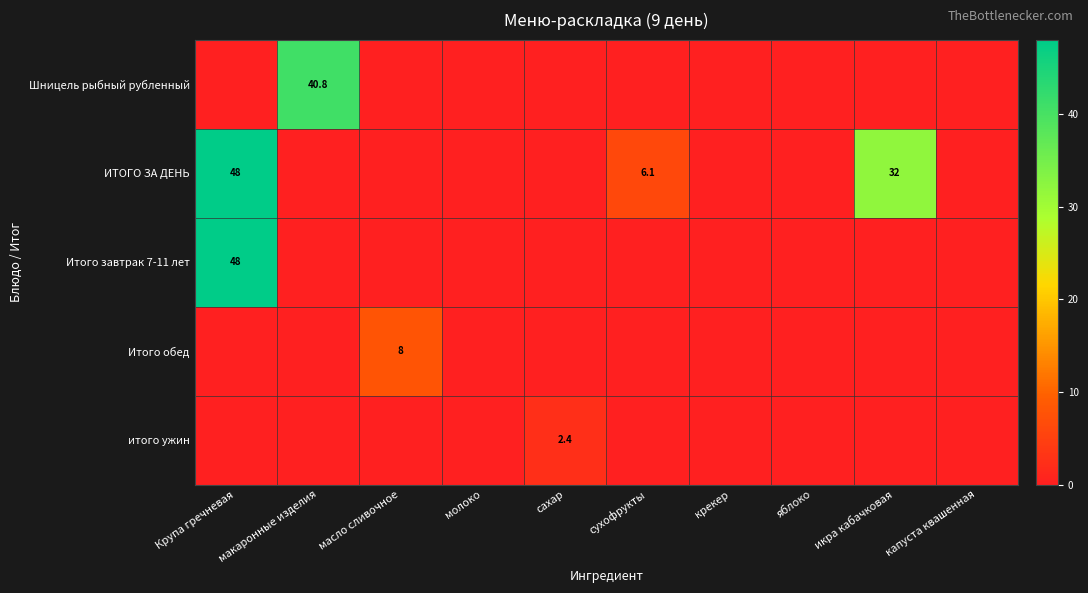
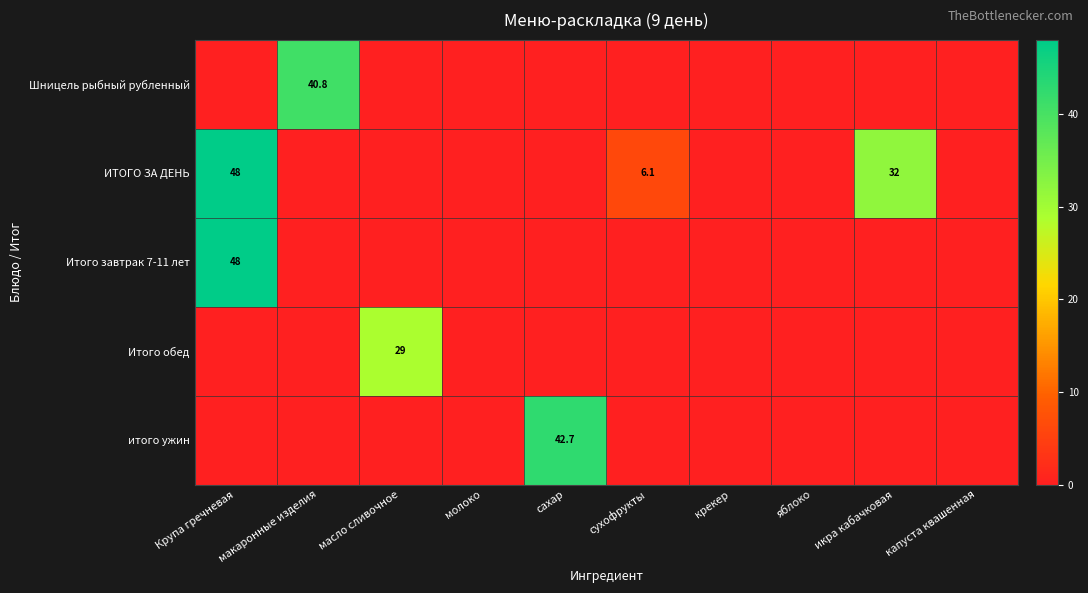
Итого обед, масло сливочное: 8 -> 29
итого ужин, сахар: 2.4 -> 42.7
